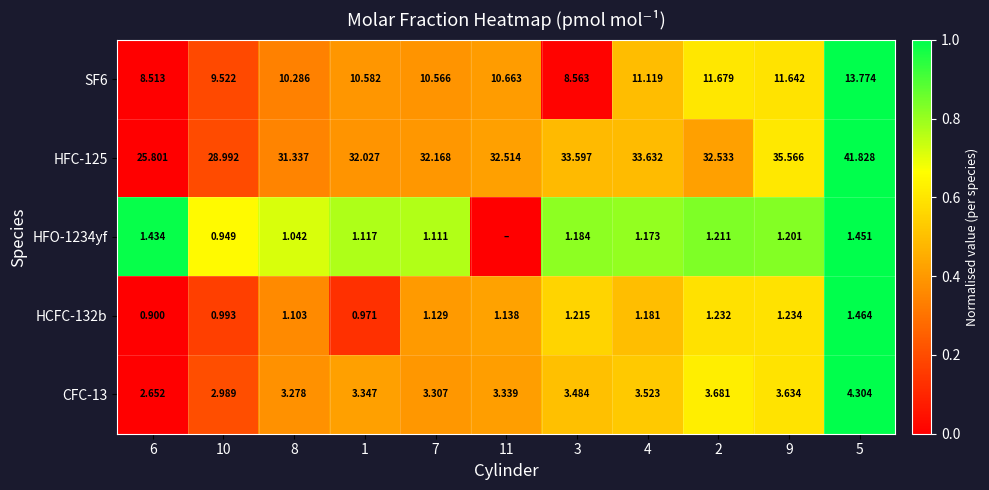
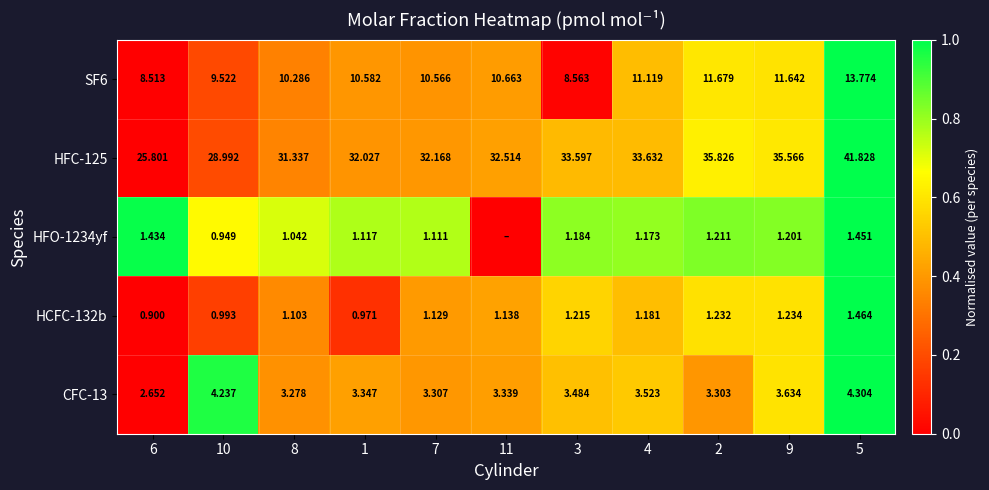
HFC-125, 2: 32.533 -> 35.826
CFC-13, 10: 2.989 -> 4.237
CFC-13, 2: 3.681 -> 3.303
